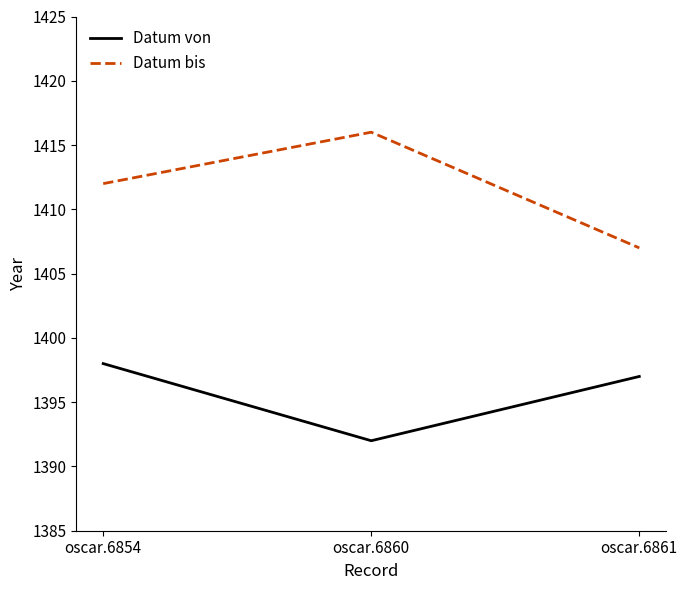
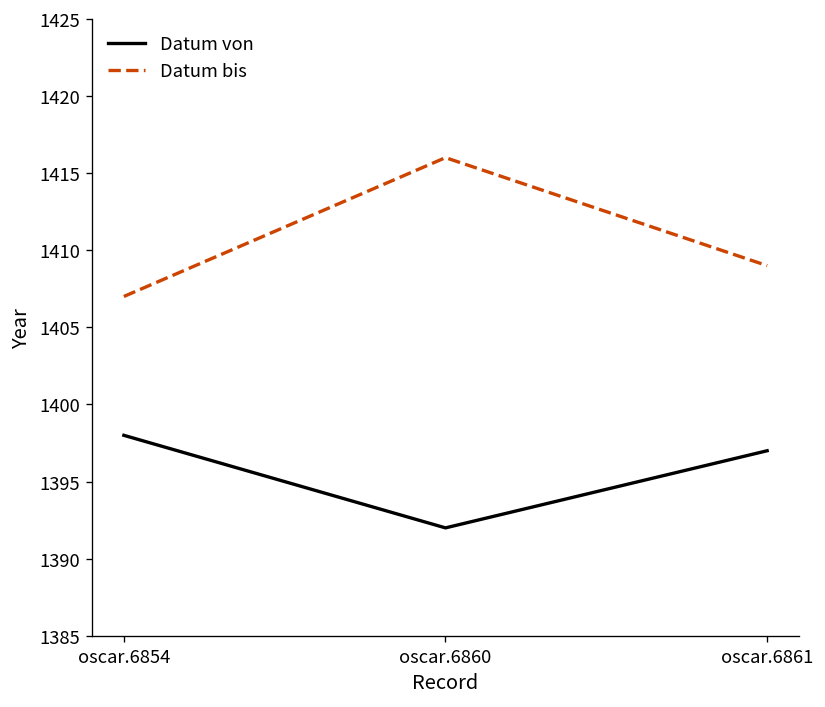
Datum bis, oscar.6854: 1412 -> 1407
Datum bis, oscar.6861: 1407 -> 1409
